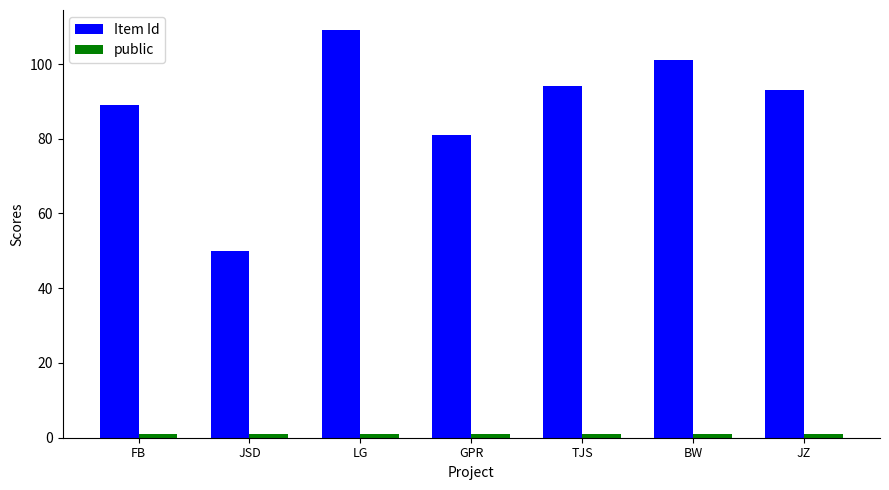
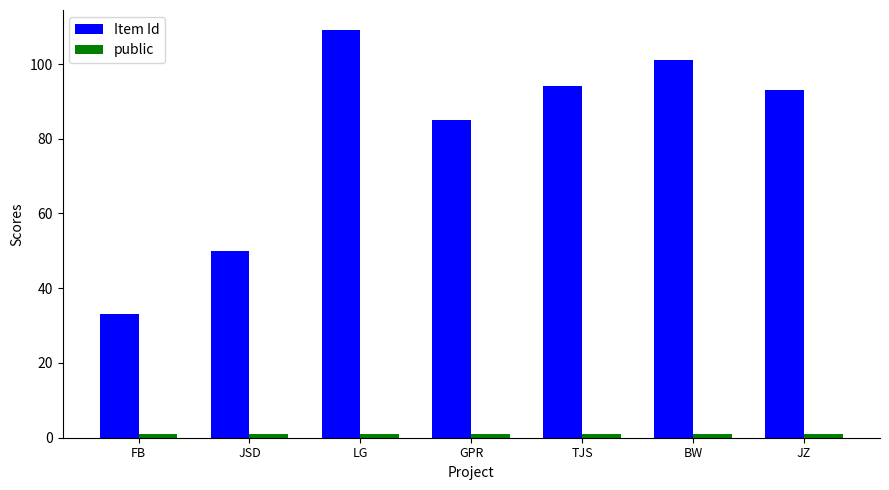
Item Id, FB: 89 -> 33
Item Id, GPR: 81 -> 85
